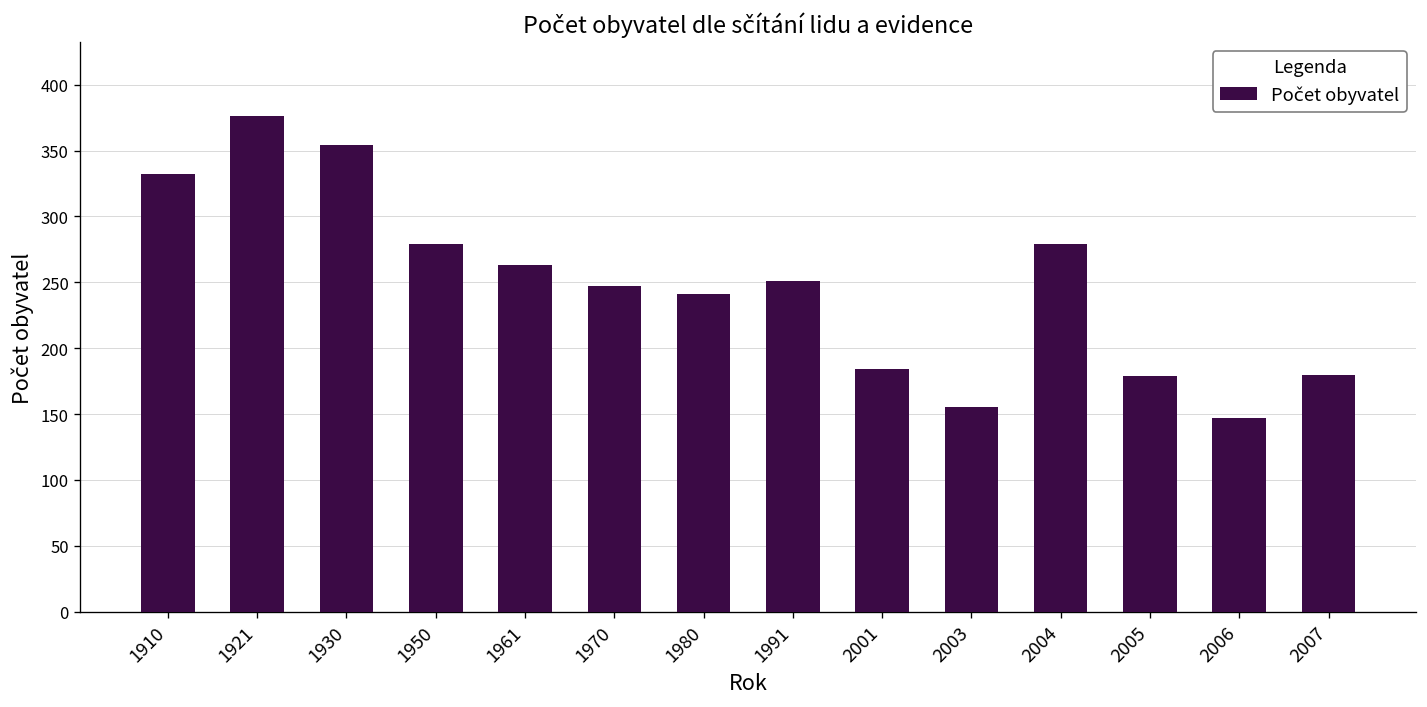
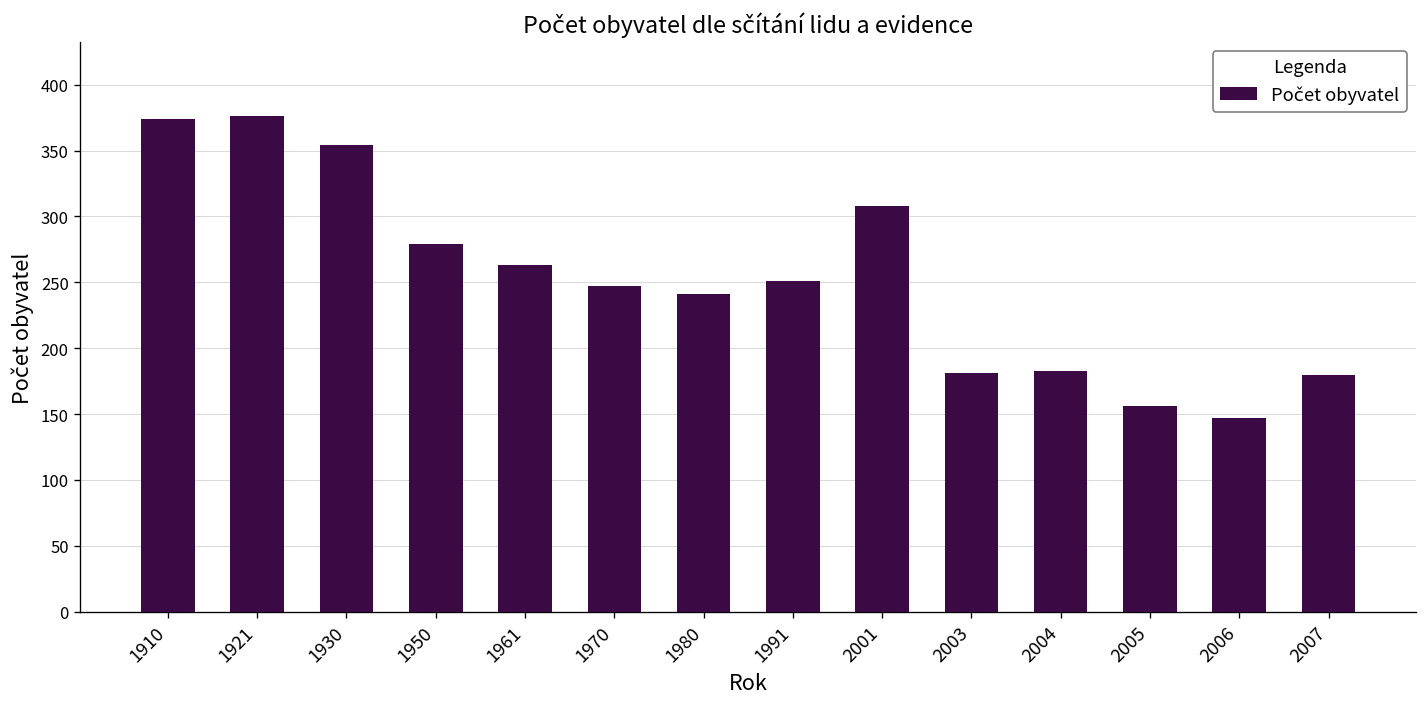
1910: 332 -> 374
2001: 184 -> 308
2003: 155 -> 181
2004: 279 -> 183
2005: 179 -> 156
